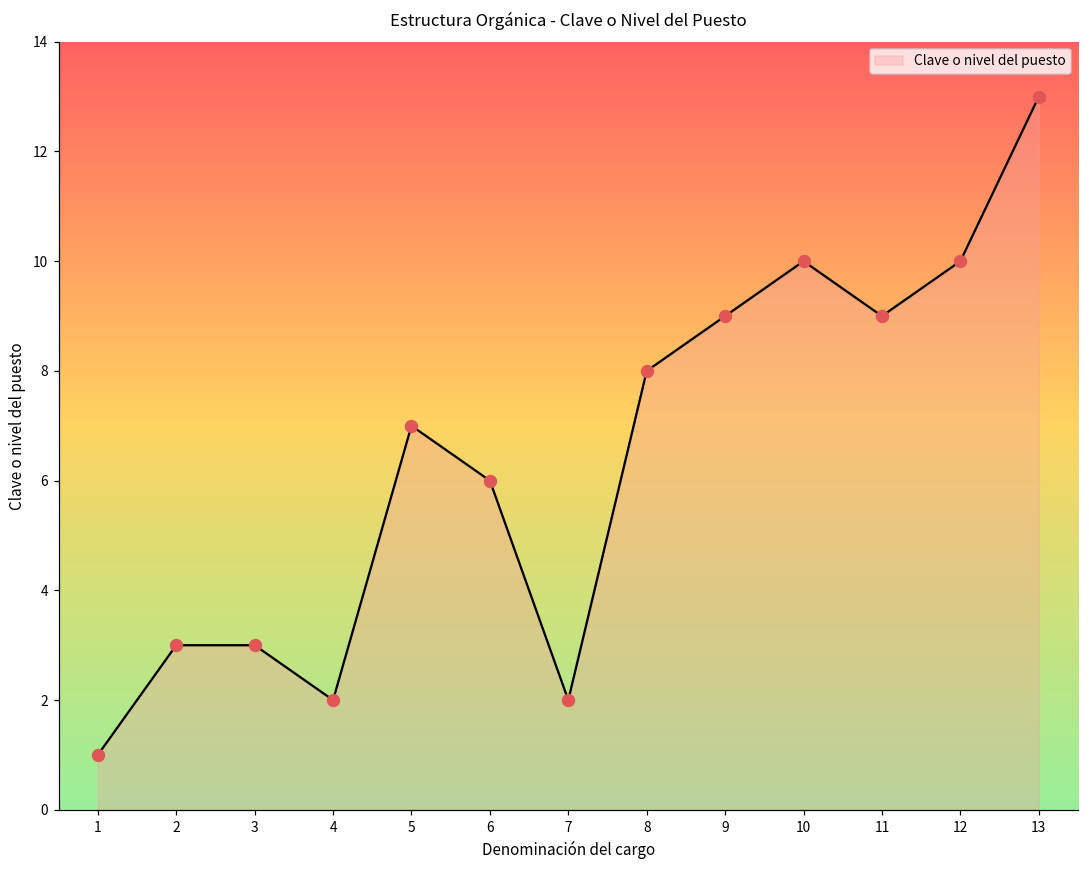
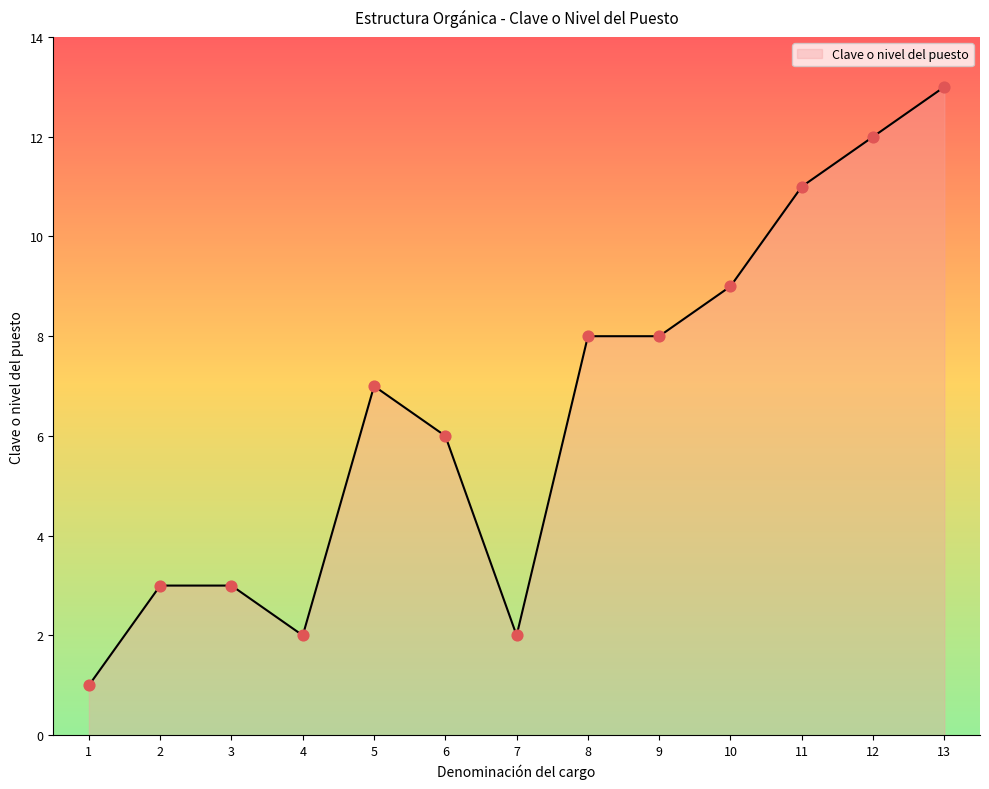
9: 9 -> 8
10: 10 -> 9
11: 9 -> 11
12: 10 -> 12
